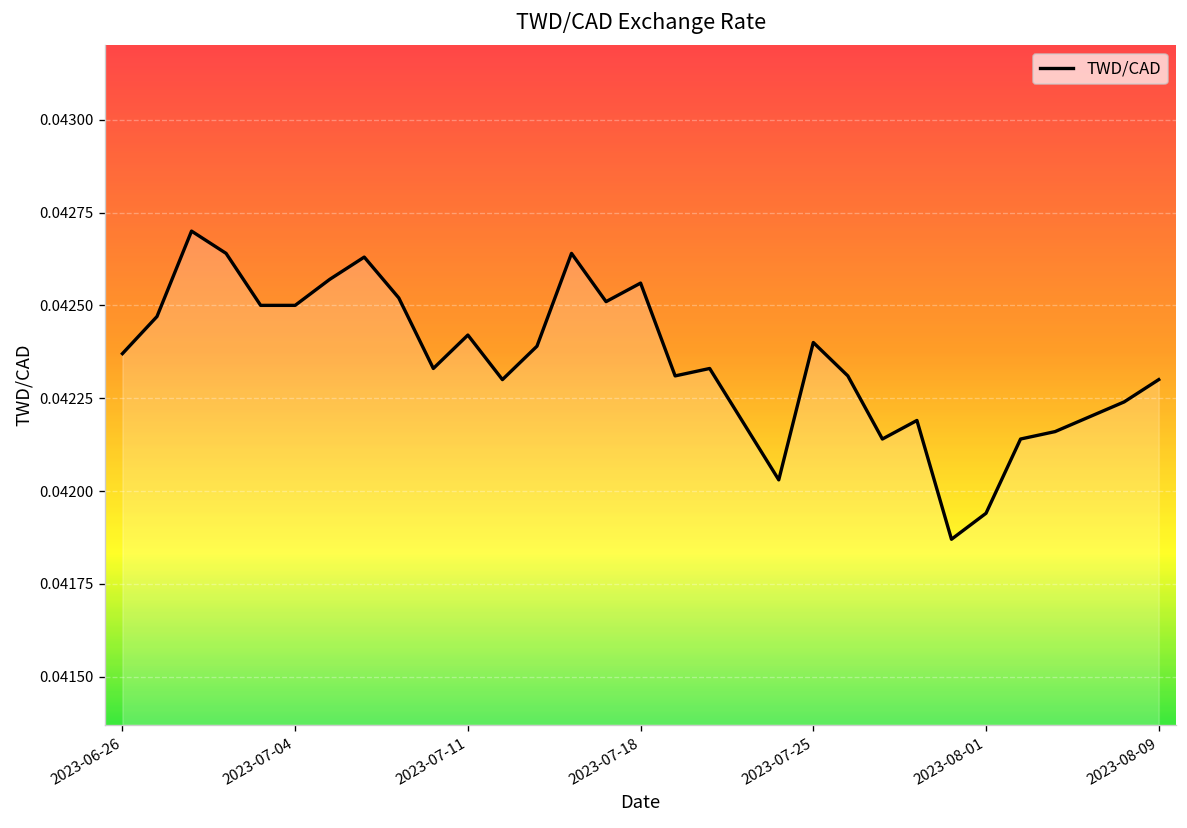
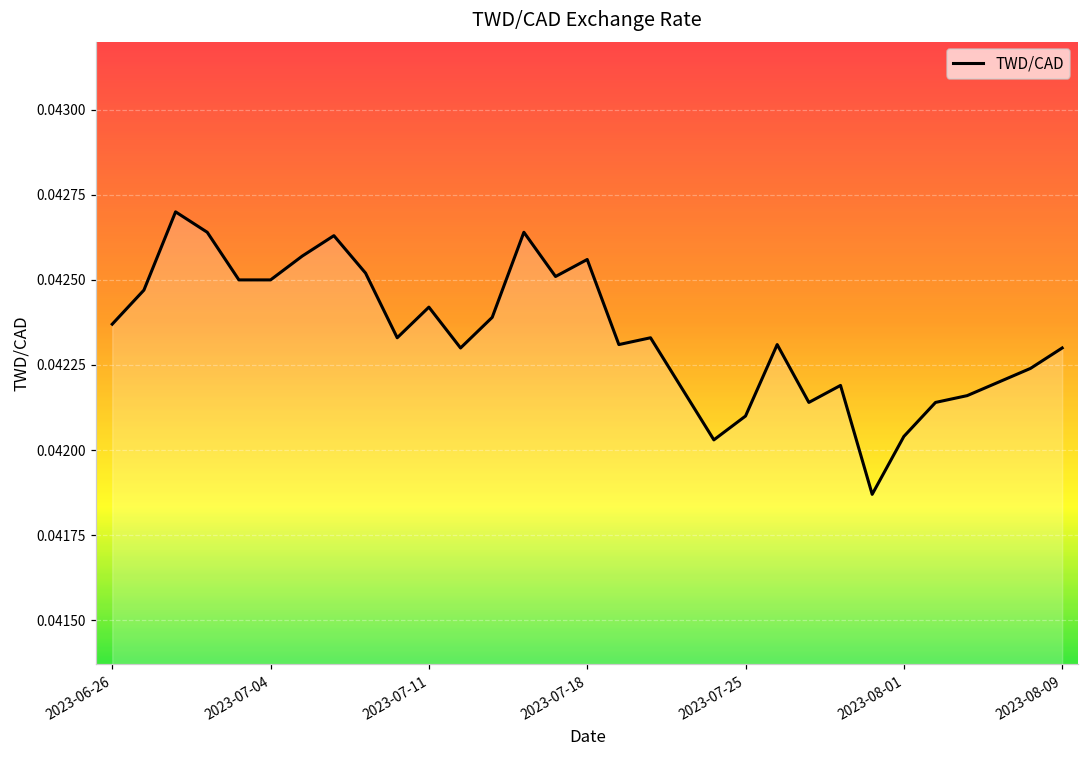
2023-07-25: 0.0424 -> 0.0421
2023-08-01: 0.04194 -> 0.04204
